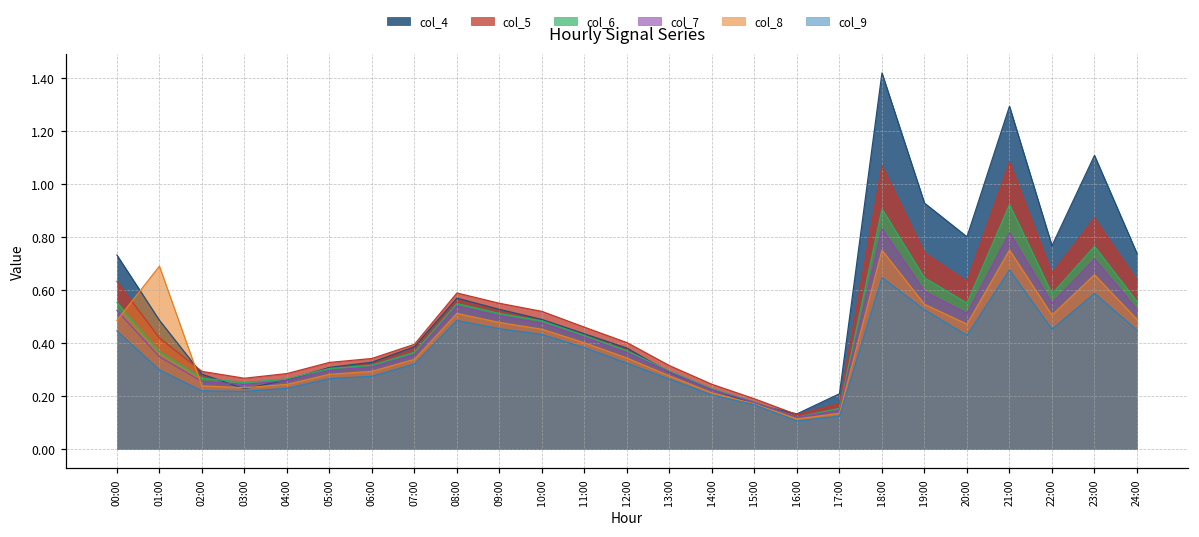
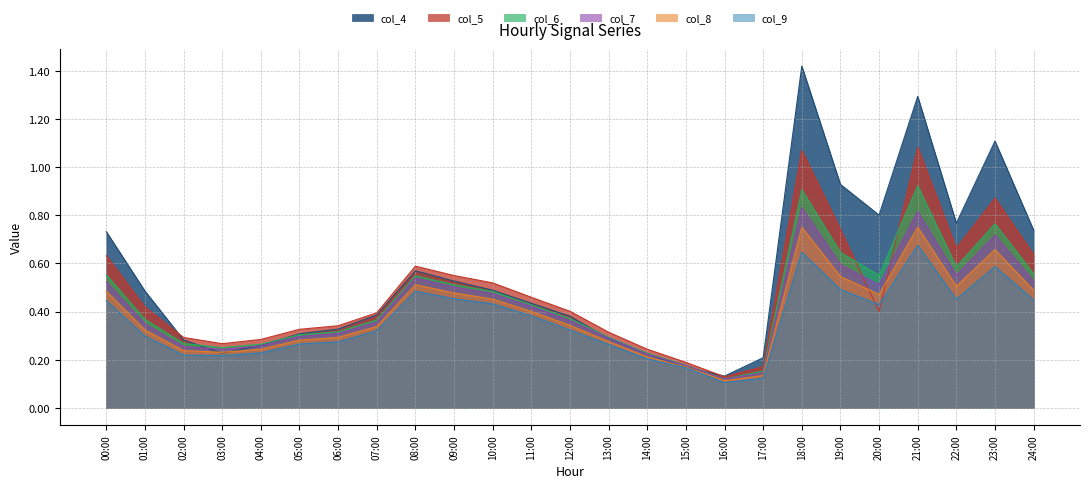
col_8, 01:00: 0.69 -> 0.32
col_9, 19:00: 0.52 -> 0.49
col_5, 20:00: 0.63 -> 0.40
